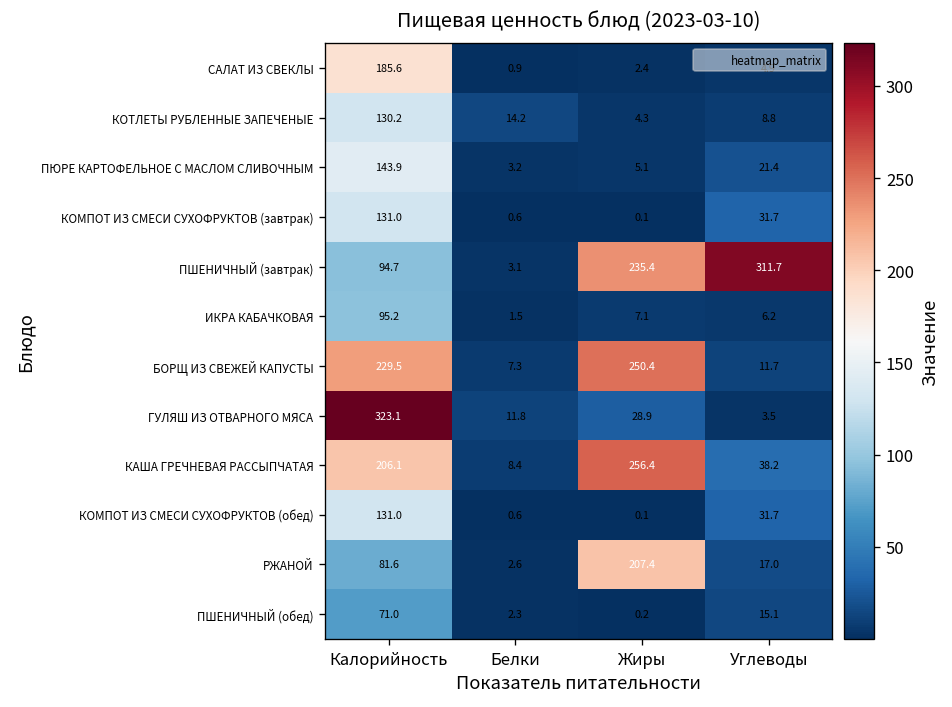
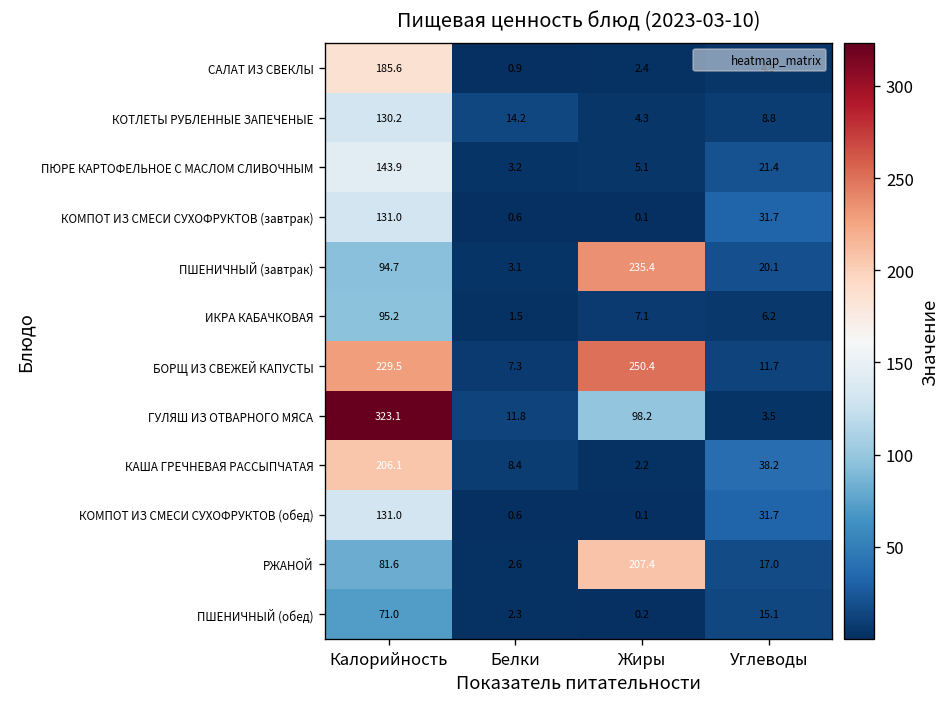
ПШЕНИЧНЫЙ (завтрак), Углеводы: 311.7 -> 20.1
ГУЛЯШ ИЗ ОТВАРНОГО МЯСА, Жиры: 28.9 -> 98.2
КАША ГРЕЧНЕВАЯ РАССЫПЧАТАЯ, Жиры: 256.4 -> 2.2
